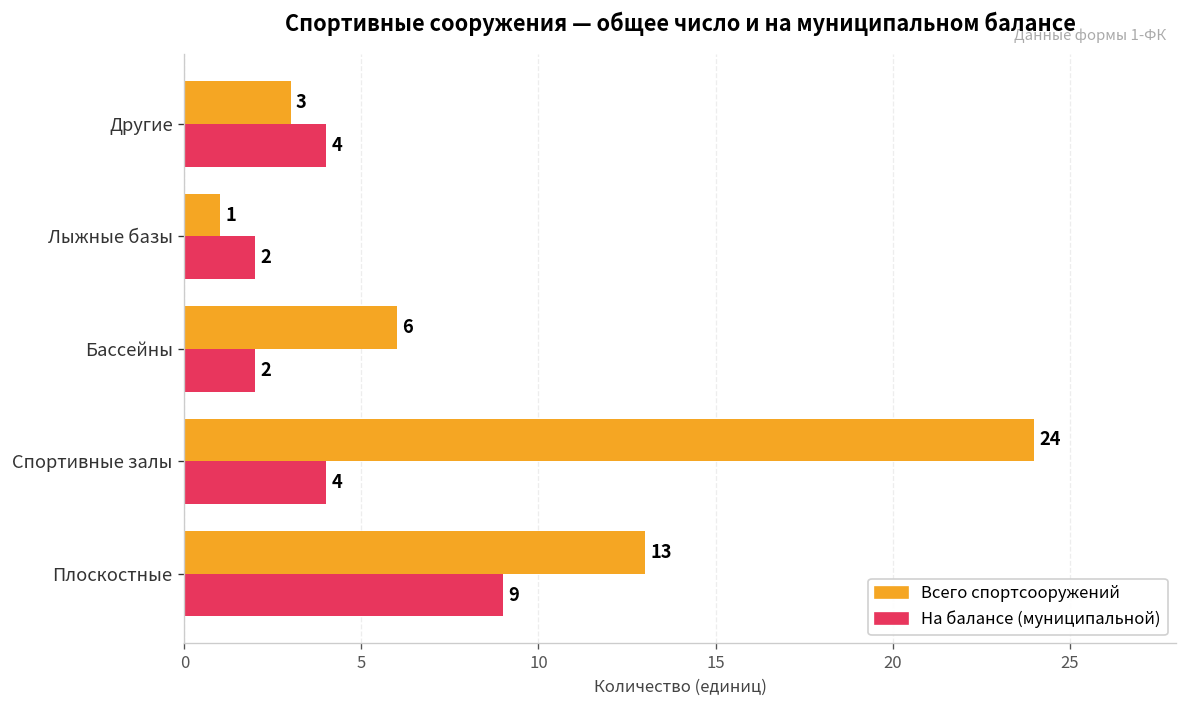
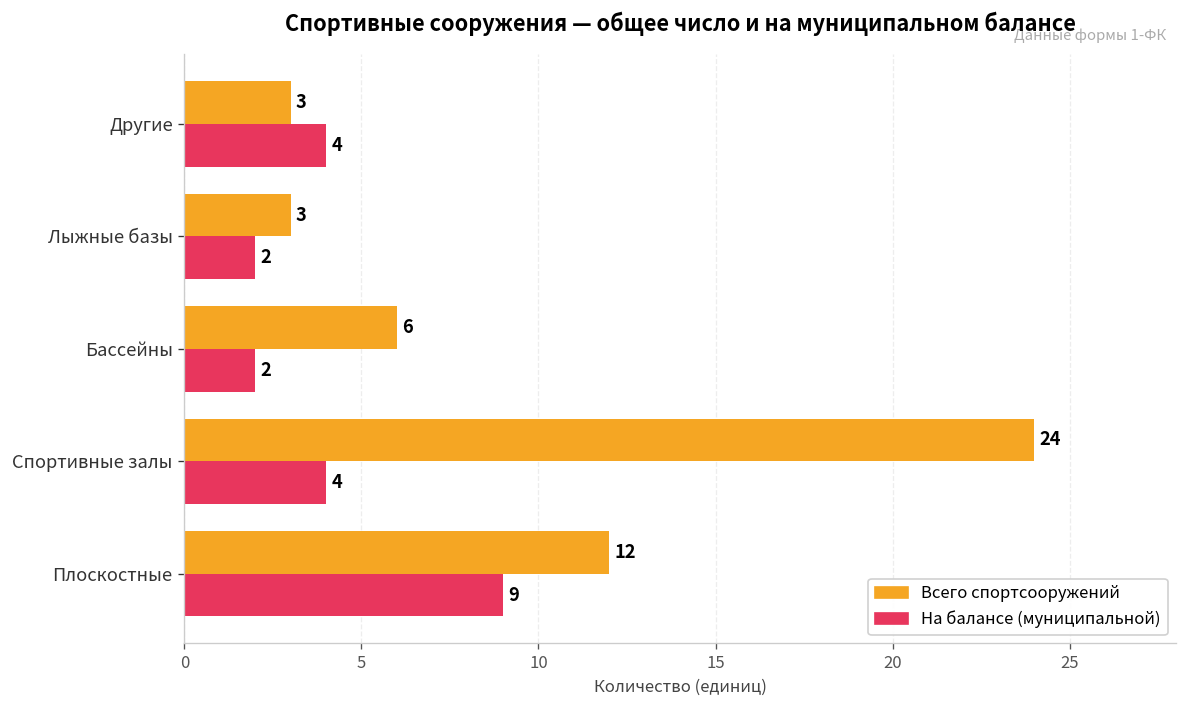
Всего спортсооружений, Лыжные базы: 1 -> 3
Всего спортсооружений, Плоскостные: 13 -> 12
